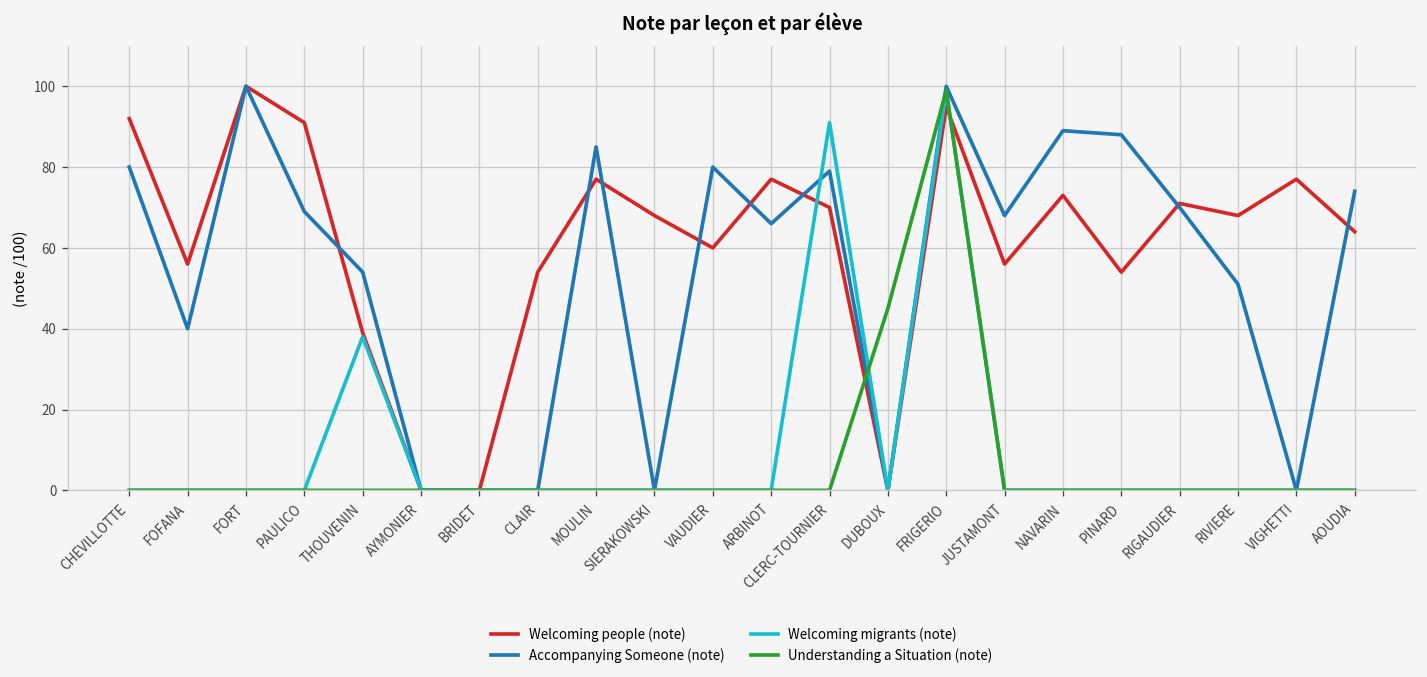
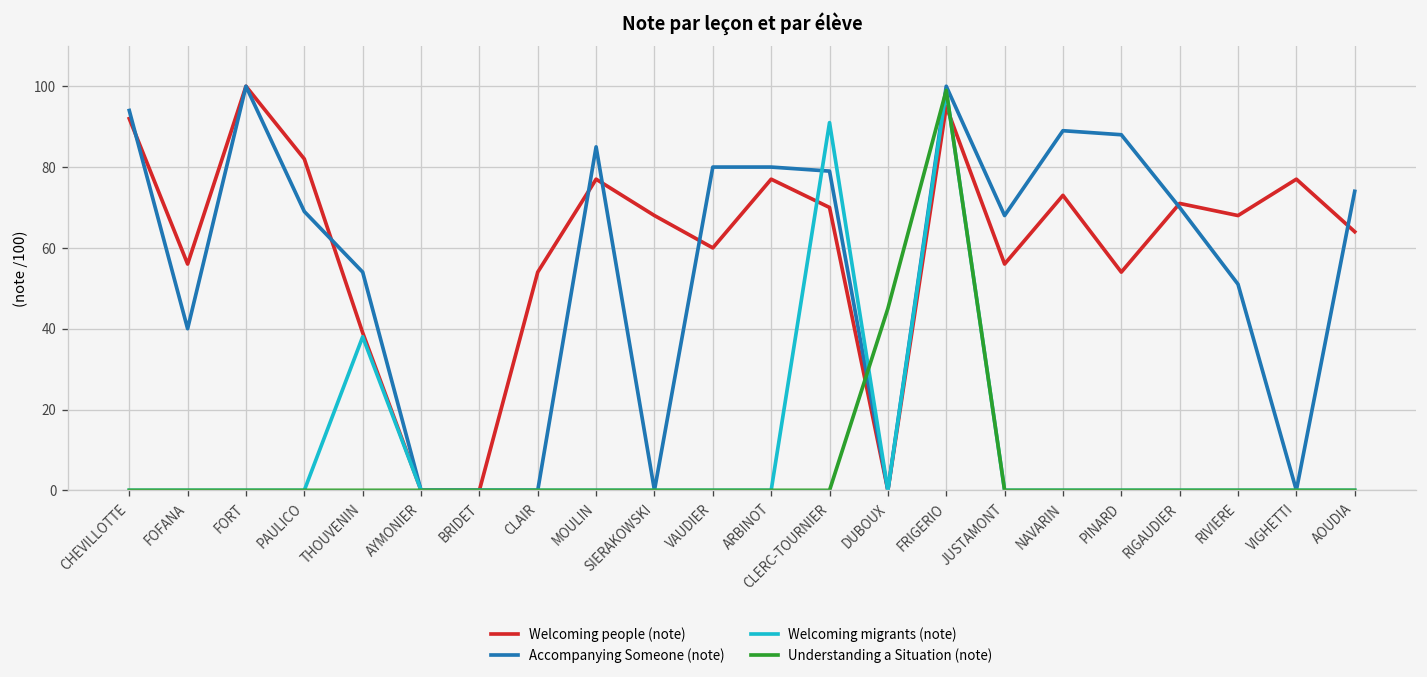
Accompanying Someone (note), CHEVILLOTTE: 80 -> 94
Welcoming people (note), PAULICO: 91 -> 82
Accompanying Someone (note), ARBINOT: 66 -> 80
